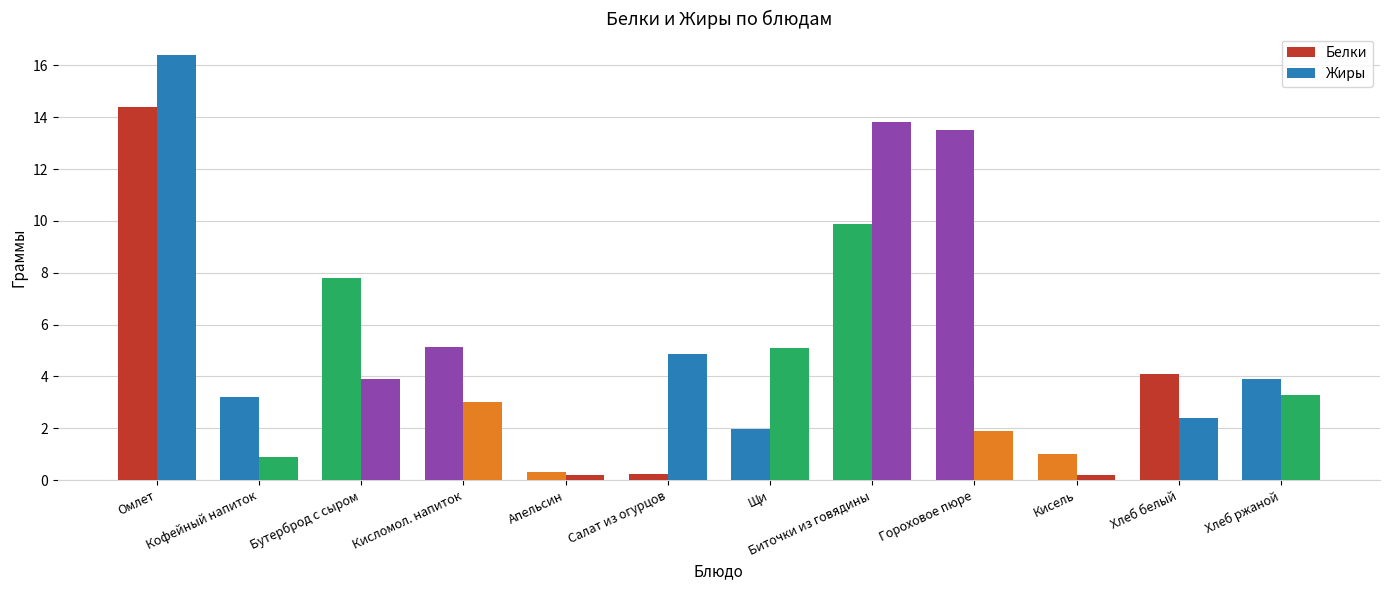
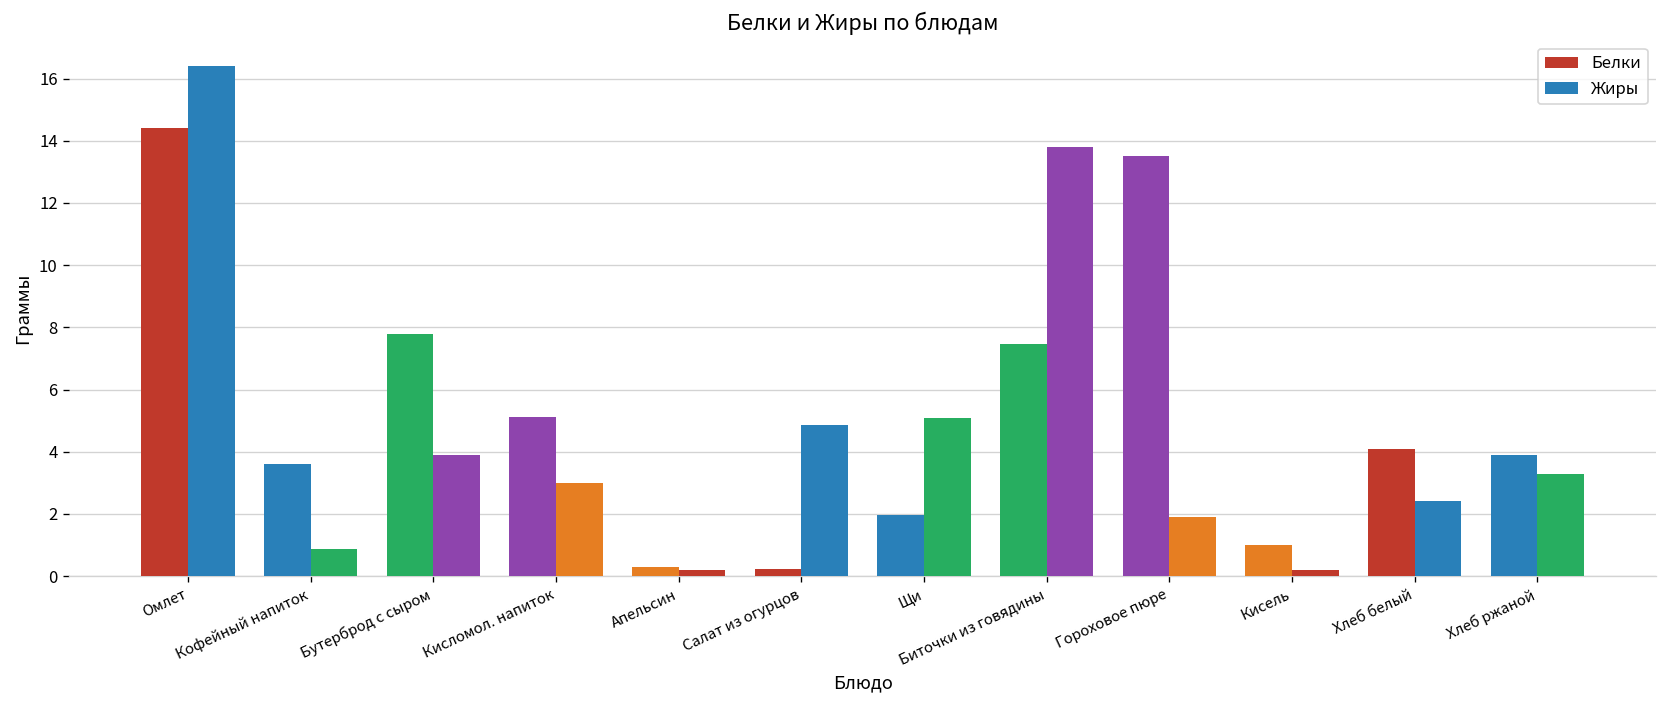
Белки, Кофейный напиток: 3.2 -> 3.6
Белки, Биточки из говядины: 9.9 -> 7.5
